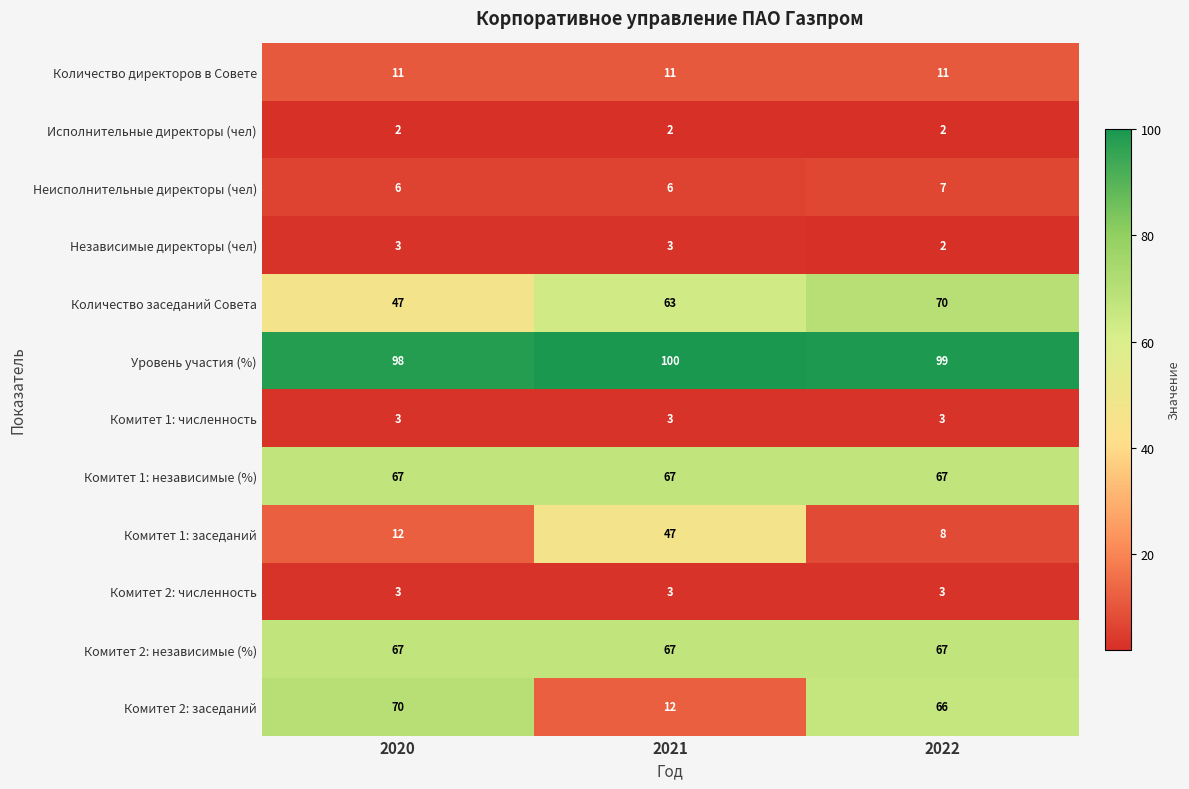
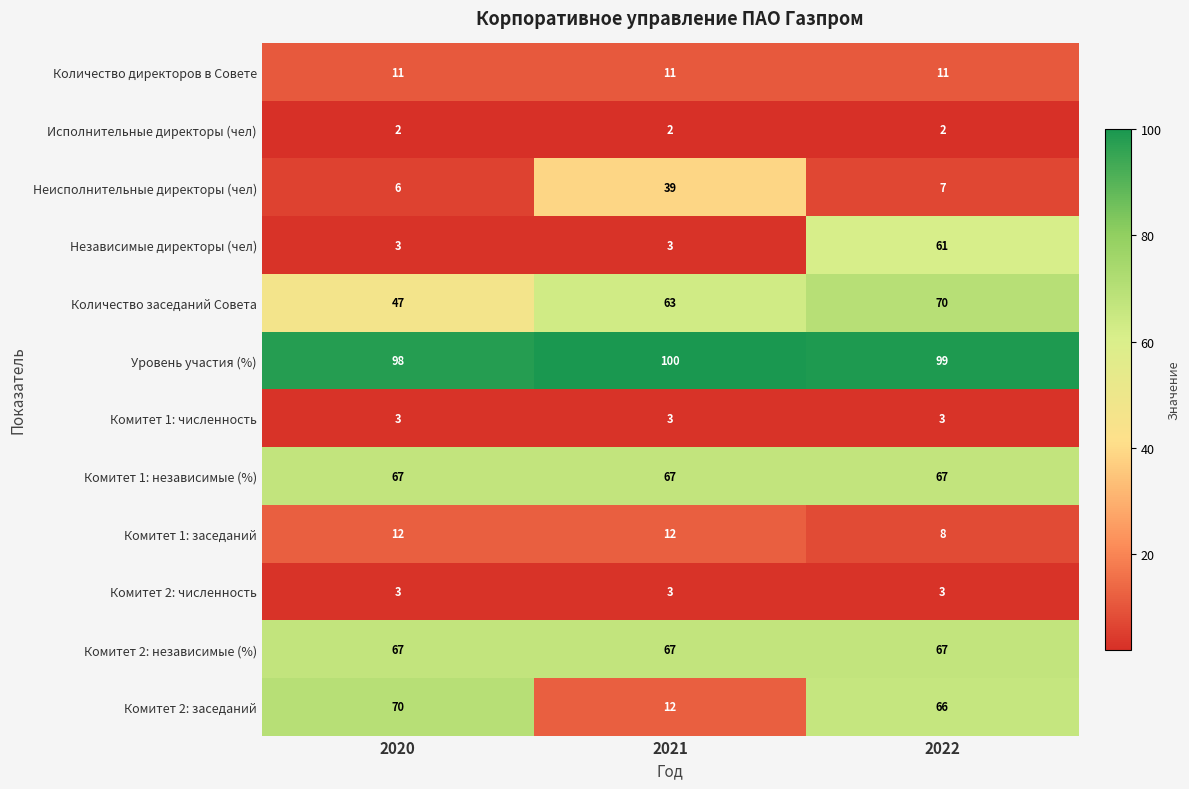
Неисполнительные директоры (чел), 2021: 6 -> 39
Независимые директоры (чел), 2022: 2 -> 61
Комитет 1: заседаний, 2021: 47 -> 12
